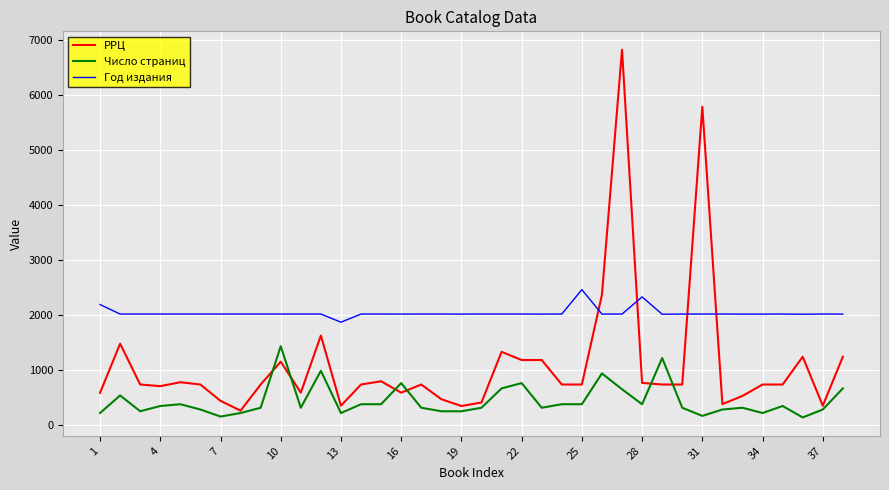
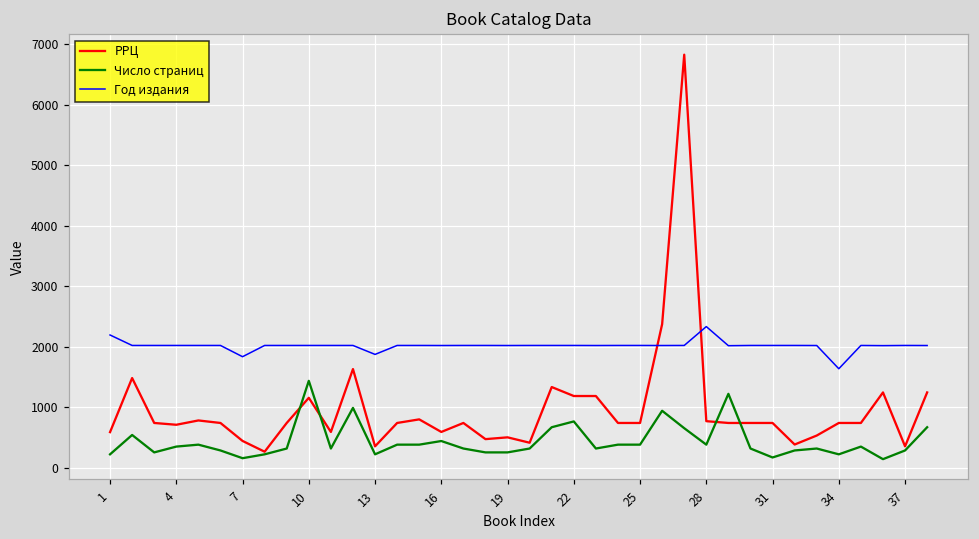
Год издания, 7: 2000 -> 1800
Число страниц, 16: 800 -> 400
РРЦ, 19: 400 -> 500
Год издания, 25: 2500 -> 2000
РРЦ, 31: 5800 -> 700
Год издания, 34: 2000 -> 1600
